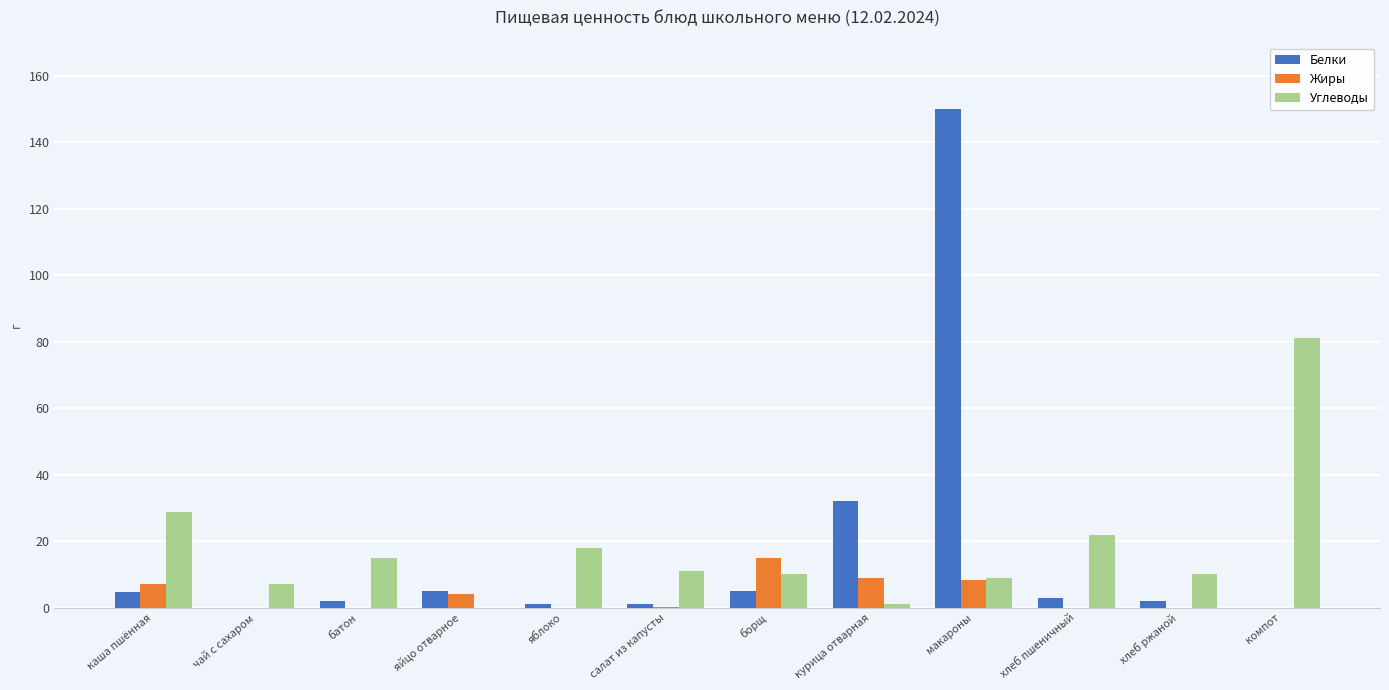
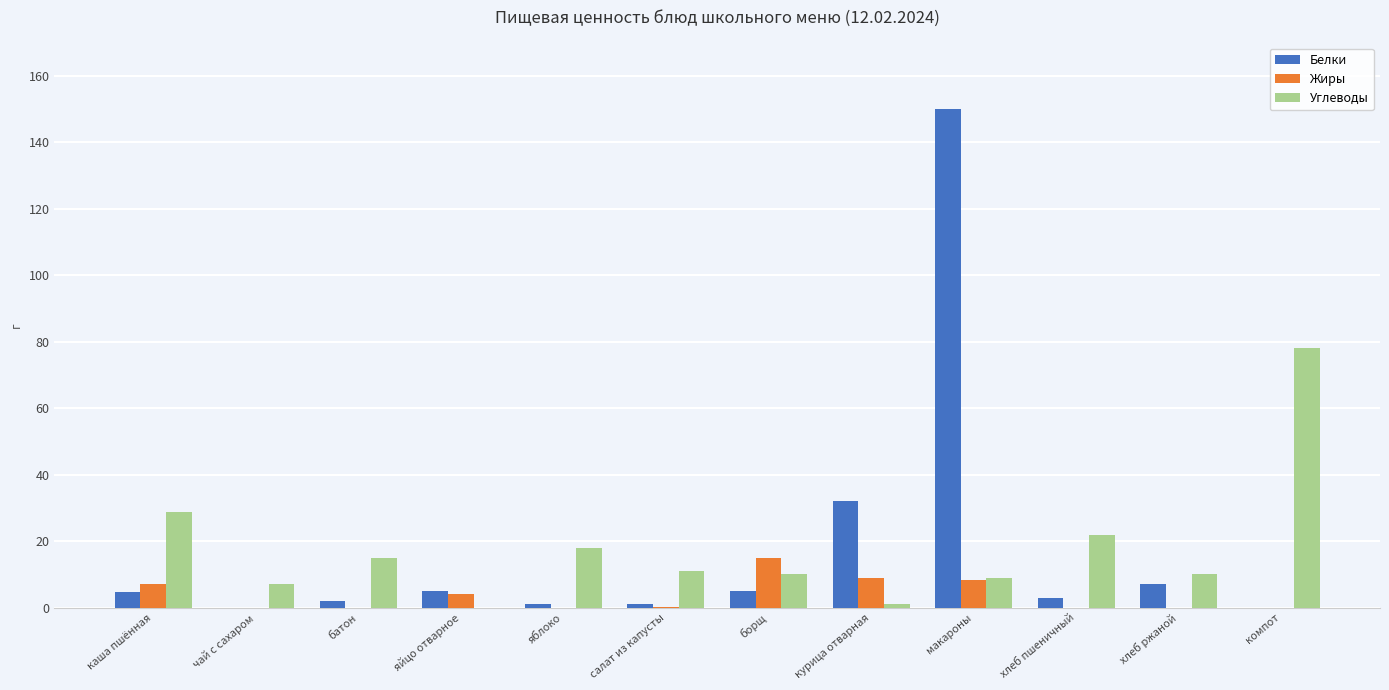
Белки, хлеб ржаной: 2 -> 7
Углеводы, компот: 81 -> 78
